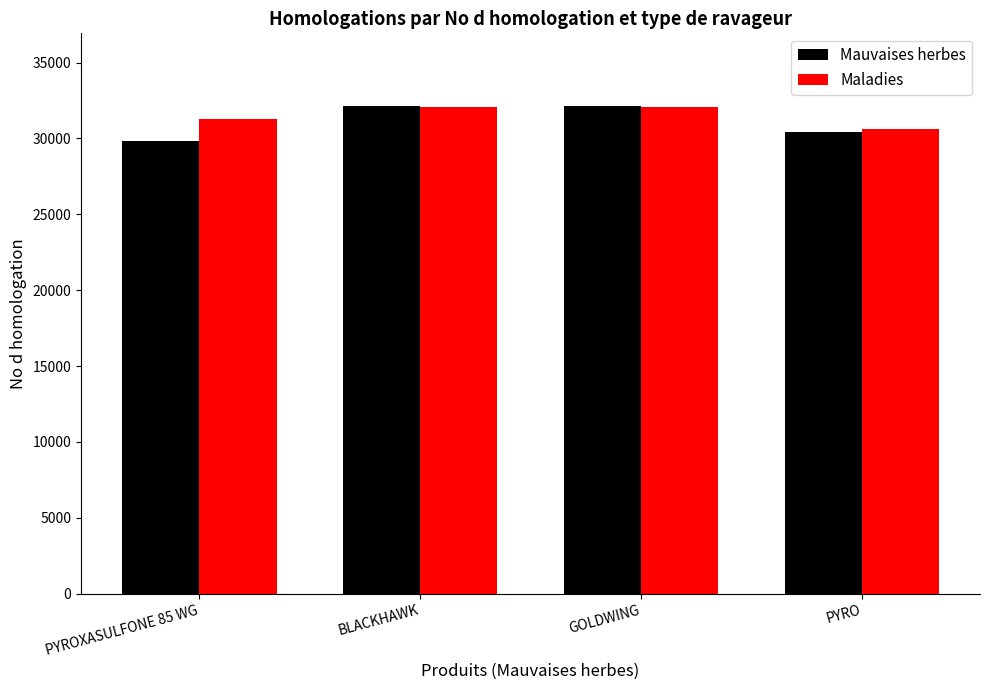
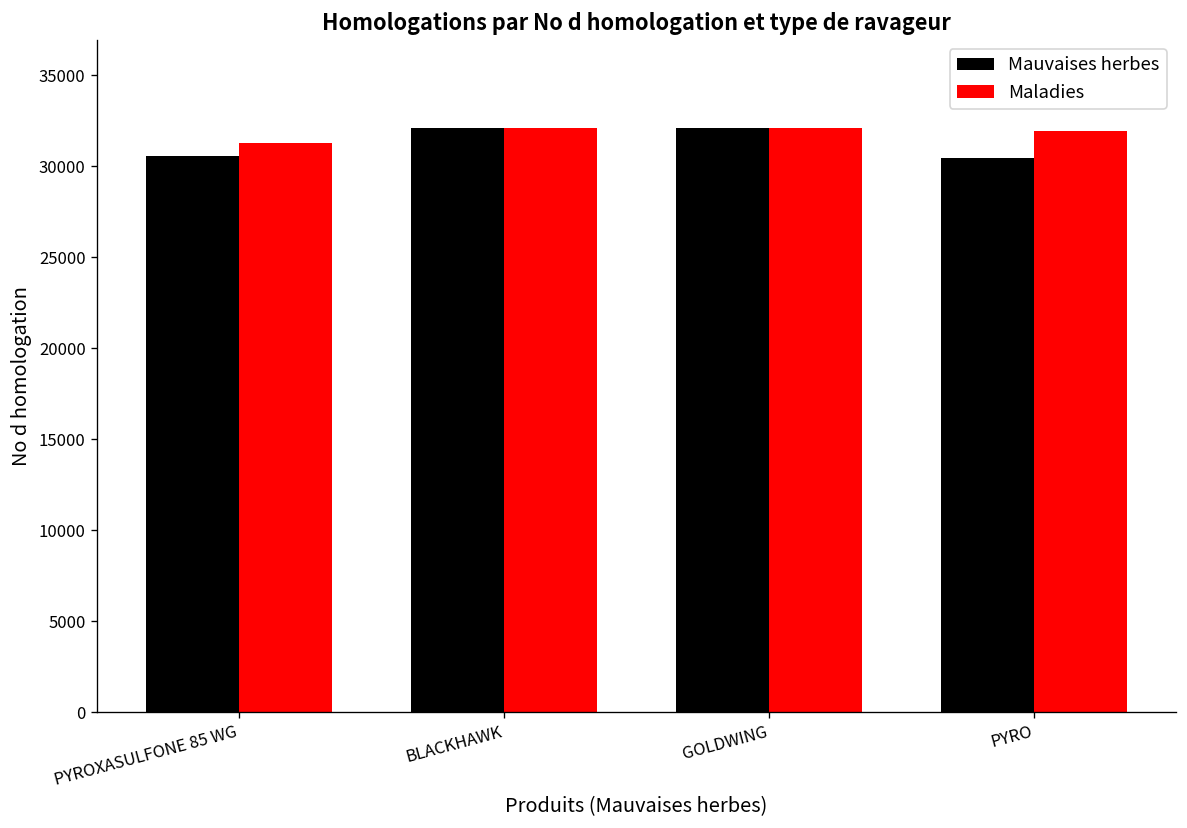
Mauvaises herbes, PYROXASULFONE 85 WG: 29800 -> 30600
Maladies, PYRO: 30600 -> 31900
